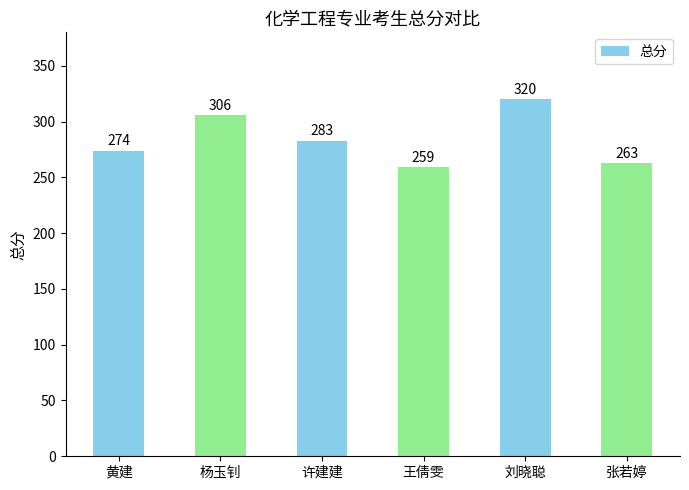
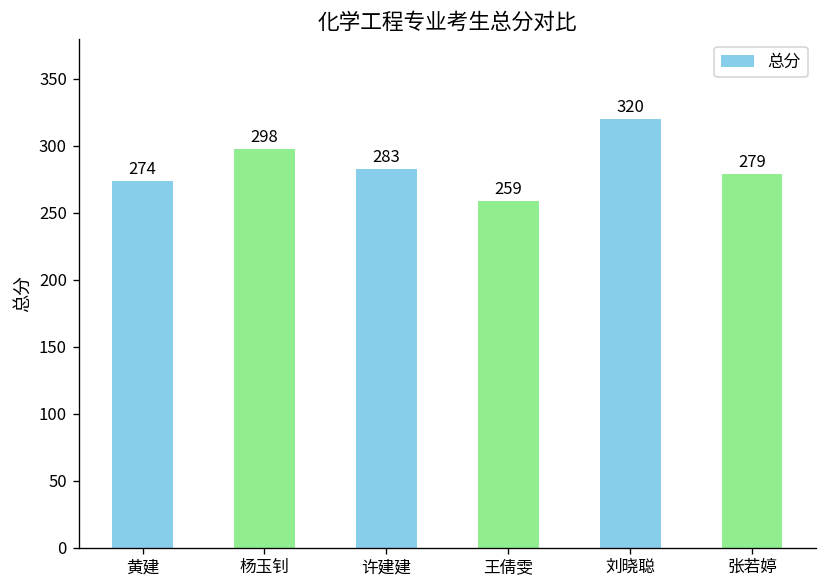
杨玉钊: 306 -> 298
张若婷: 263 -> 279
